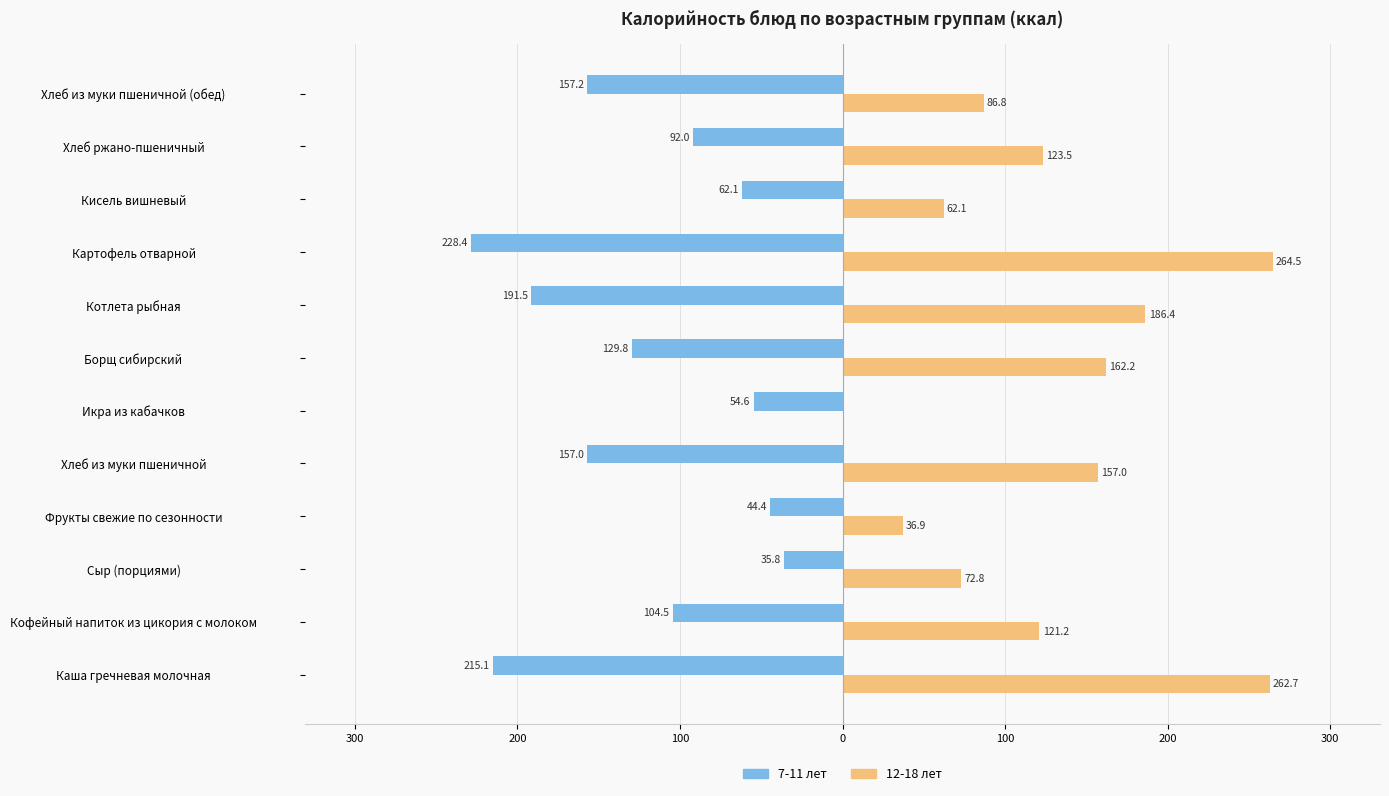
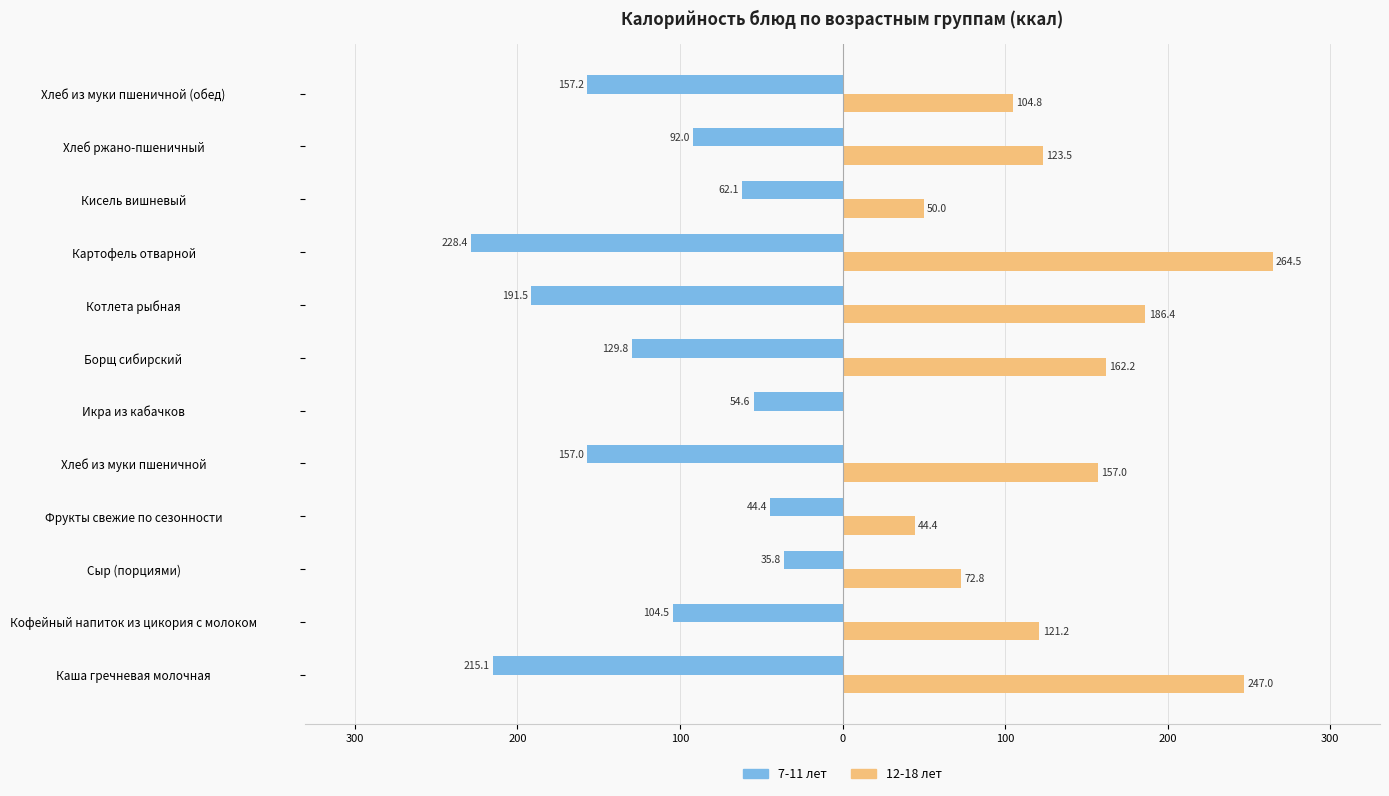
12-18 лет, Хлеб из муки пшеничной (обед): 86.8 -> 104.8
12-18 лет, Кисель вишневый: 62.1 -> 50.0
12-18 лет, Фрукты свежие по сезонности: 36.9 -> 44.4
12-18 лет, Каша гречневая молочная: 262.7 -> 247.0
